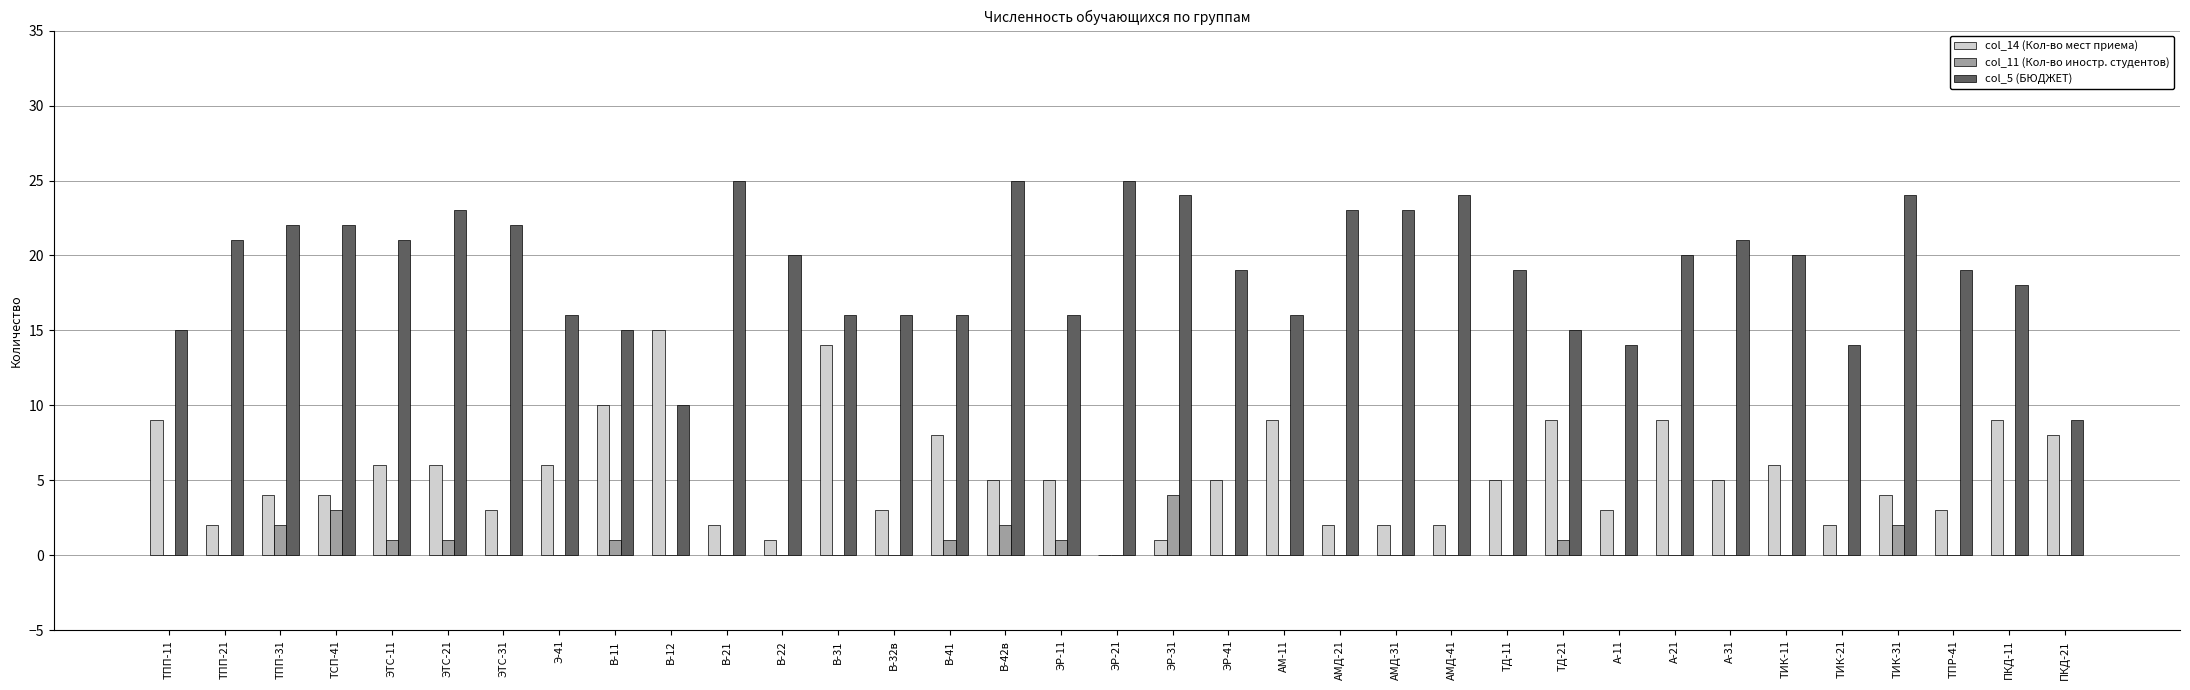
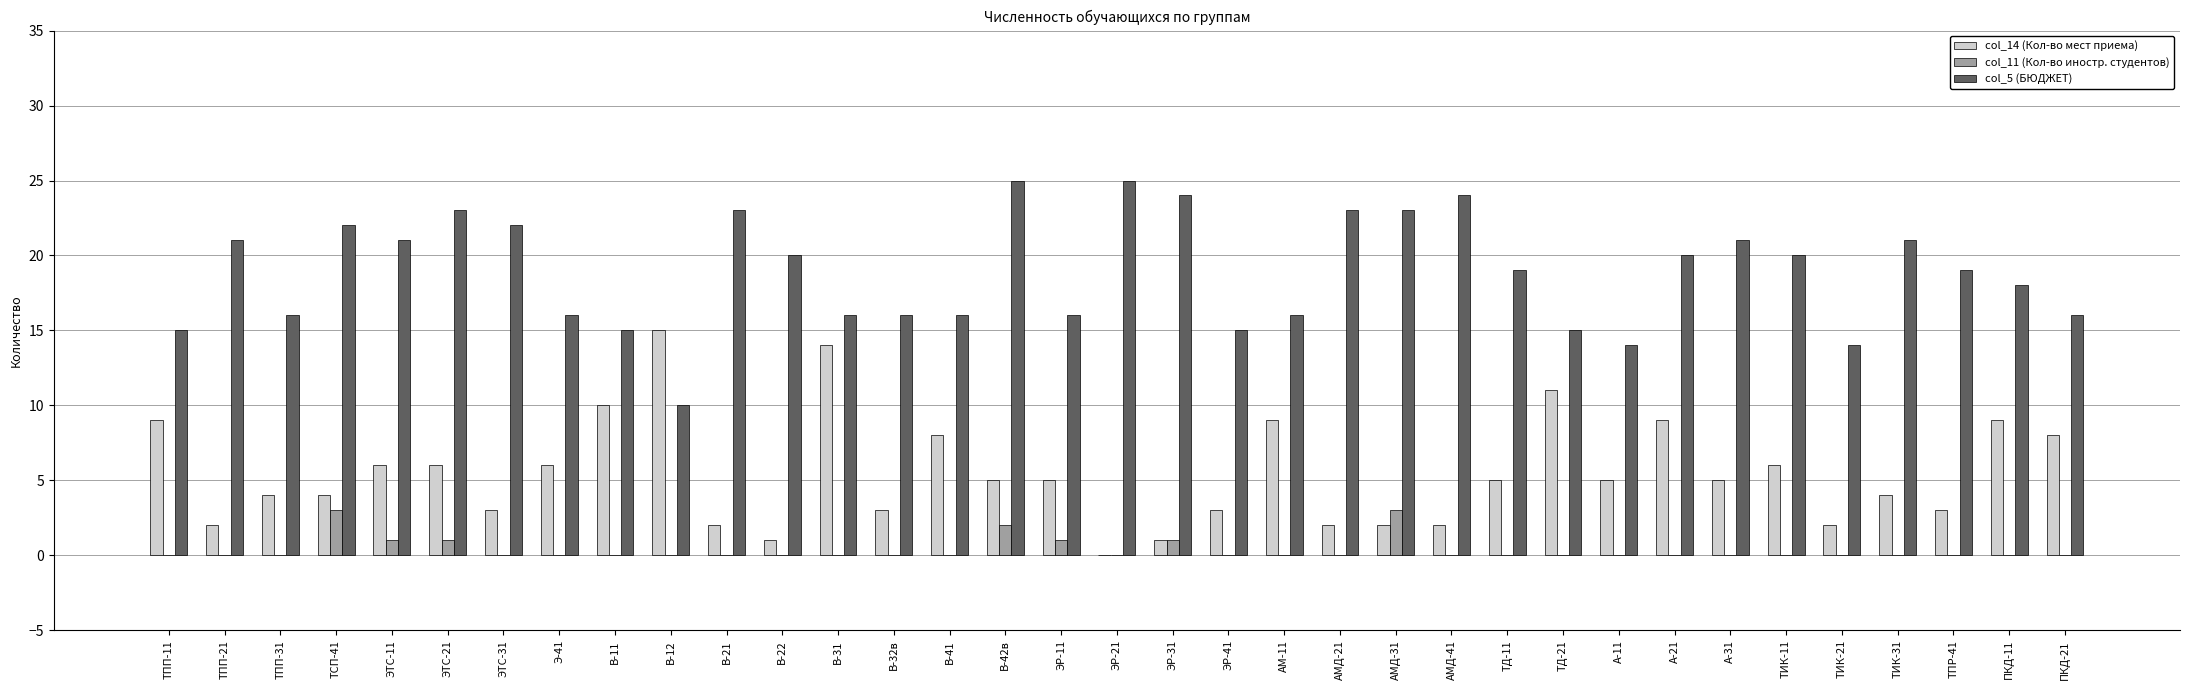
col_11 (Кол-во иностр. студентов), ТПП-31: 2 -> 0
col_5 (БЮДЖЕТ), ТПП-31: 22 -> 16
col_11 (Кол-во иностр. студентов), В-11: 1 -> 0
col_5 (БЮДЖЕТ), В-21: 25 -> 23
col_11 (Кол-во иностр. студентов), В-41: 1 -> 0
col_11 (Кол-во иностр. студентов), ЭР-31: 4 -> 1
col_14 (Кол-во мест приема), ЭР-41: 5 -> 3
col_5 (БЮДЖЕТ), ЭР-41: 19 -> 15
col_11 (Кол-во иностр. студентов), АМД-31: 0 -> 3
col_14 (Кол-во мест приема), ТД-21: 9 -> 11
col_11 (Кол-во иностр. студентов), ТД-21: 1 -> 0
col_14 (Кол-во мест приема), А-11: 3 -> 5
col_11 (Кол-во иностр. студентов), ТИК-31: 2 -> 0
col_5 (БЮДЖЕТ), ТИК-31: 24 -> 21
col_5 (БЮДЖЕТ), ПКД-21: 9 -> 16
